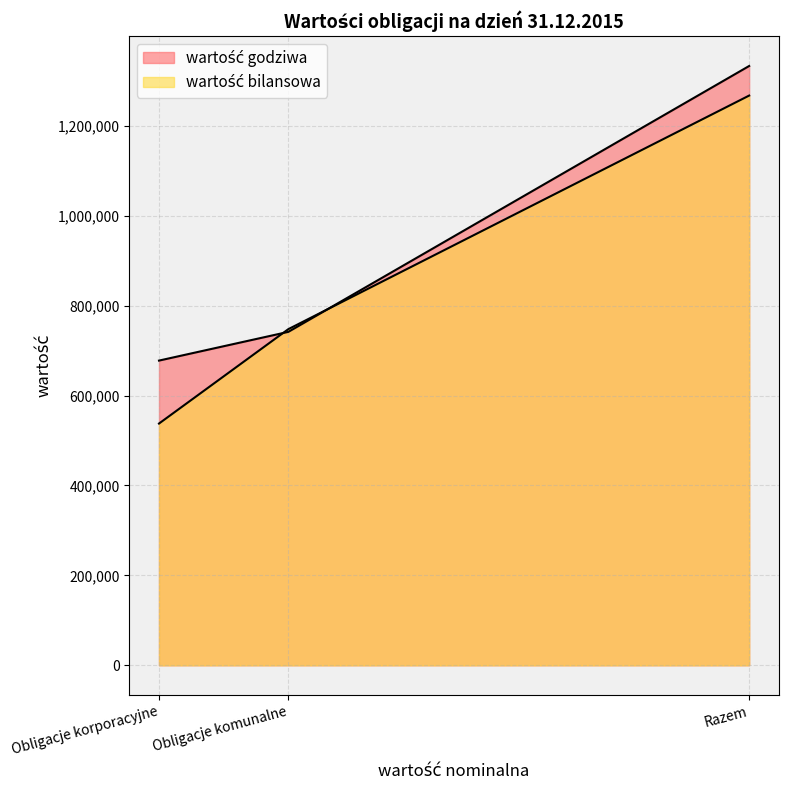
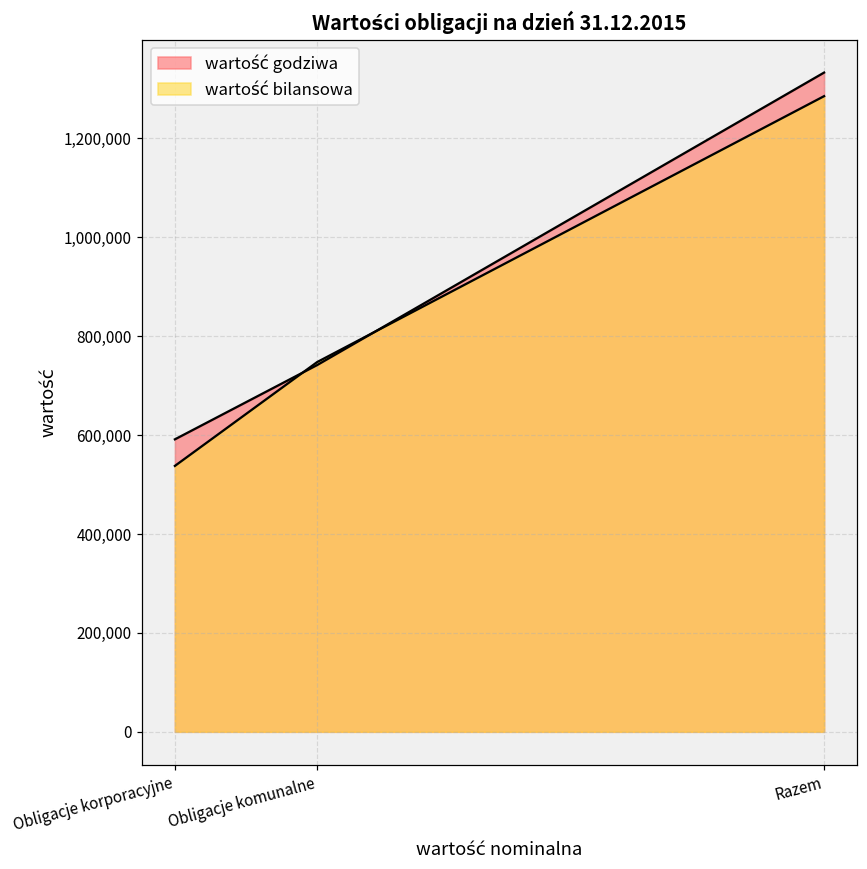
wartość godziwa, Obligacje korporacyjne: 680,000 -> 590,000
wartość bilansowa, Razem: 1,270,000 -> 1,290,000
